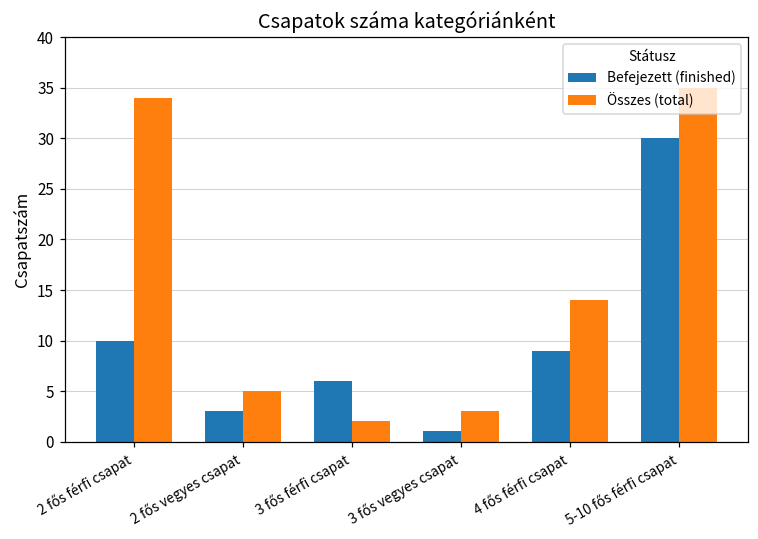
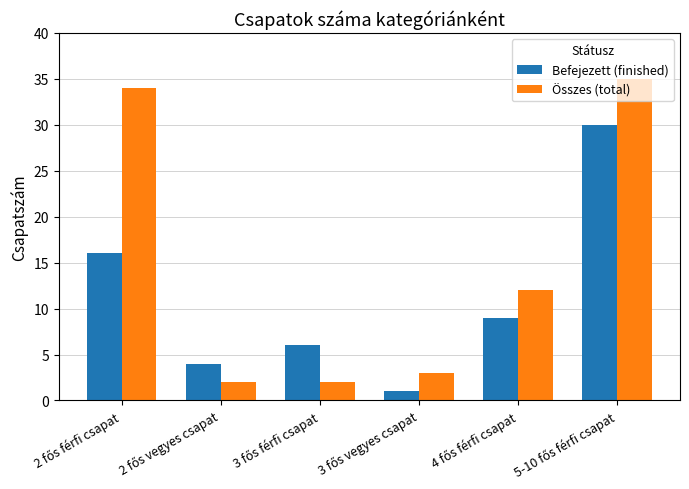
Befejezett (finished), 2 fős férfi csapat: 10 -> 16
Befejezett (finished), 2 fős vegyes csapat: 3 -> 4
Összes (total), 2 fős vegyes csapat: 5 -> 2
Összes (total), 4 fős férfi csapat: 14 -> 12
